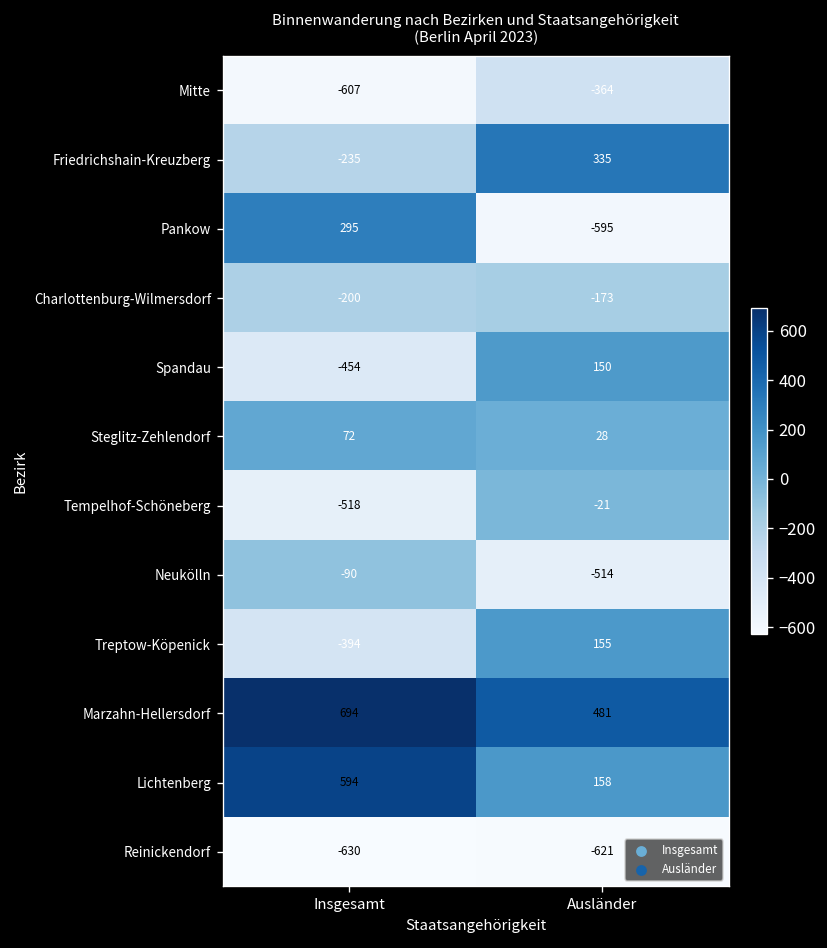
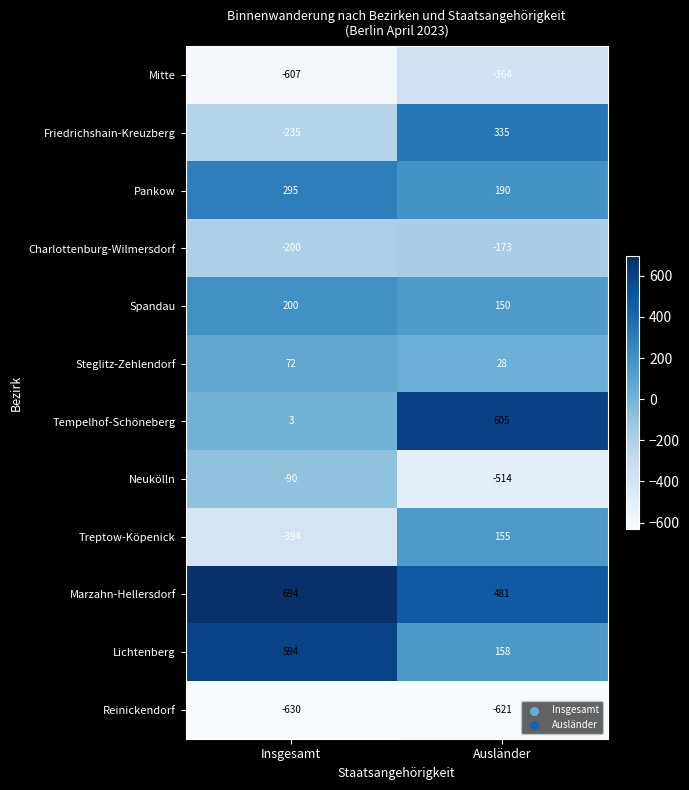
Pankow, Ausländer: -595 -> 190
Spandau, Insgesamt: -454 -> 200
Tempelhof-Schöneberg, Insgesamt: -518 -> 3
Tempelhof-Schöneberg, Ausländer: -21 -> 605
